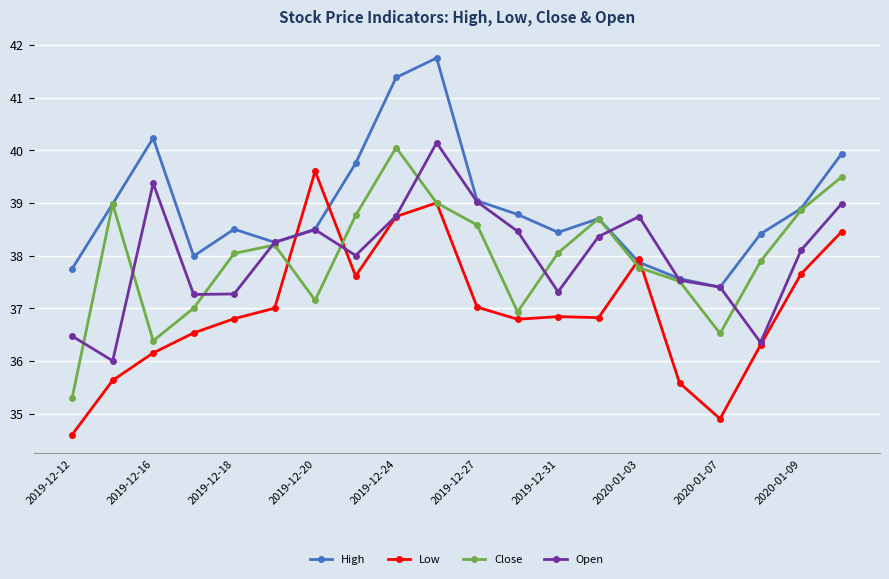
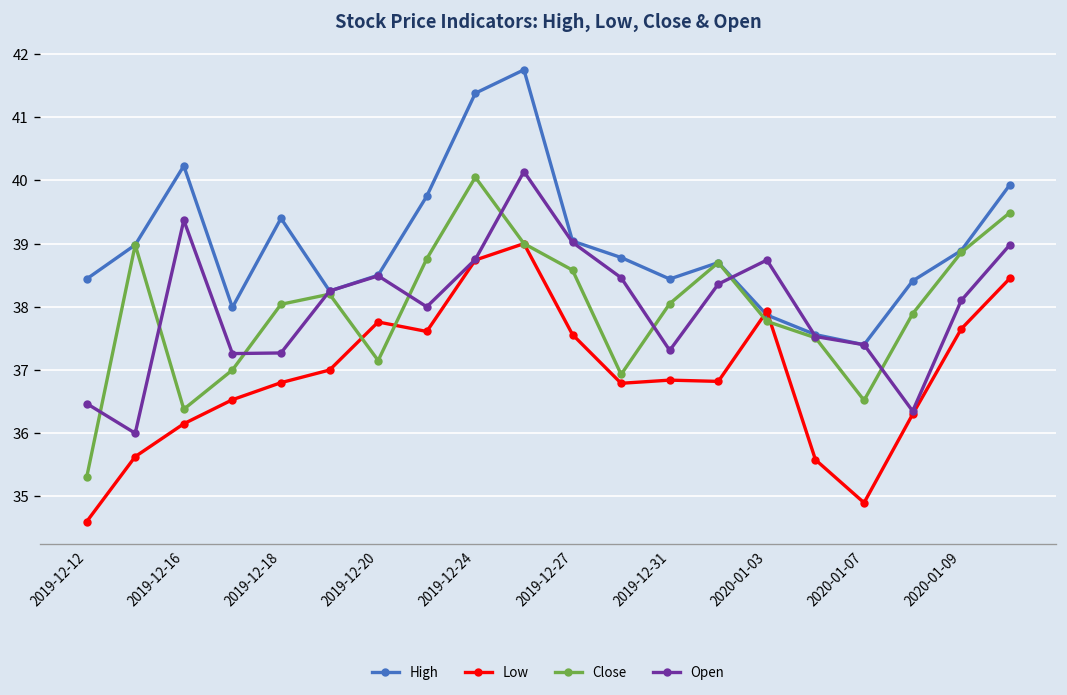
High, 2019-12-12: 37.8 -> 38.4
High, 2019-12-18: 38.5 -> 39.4
Low, 2019-12-20: 39.6 -> 37.8
Low, 2019-12-27: 37.0 -> 37.6
